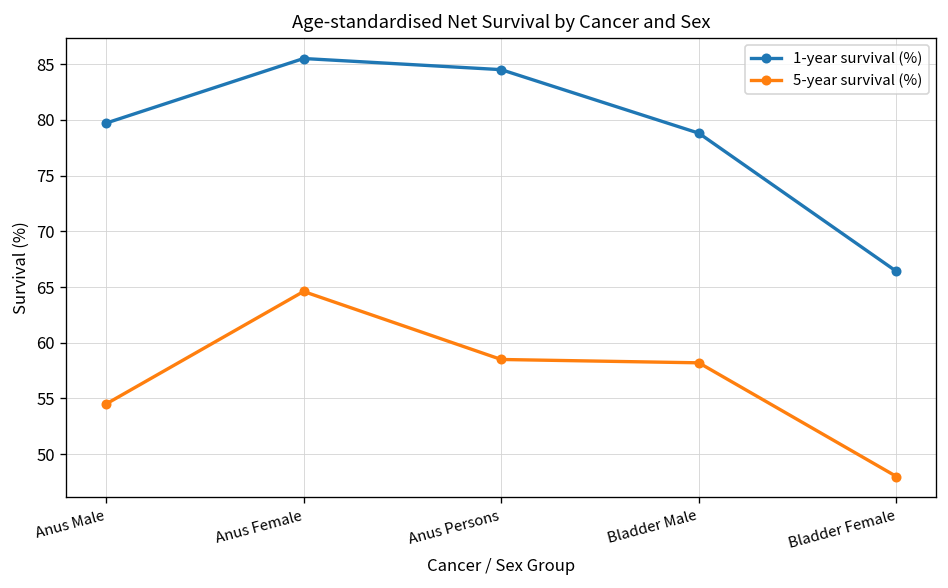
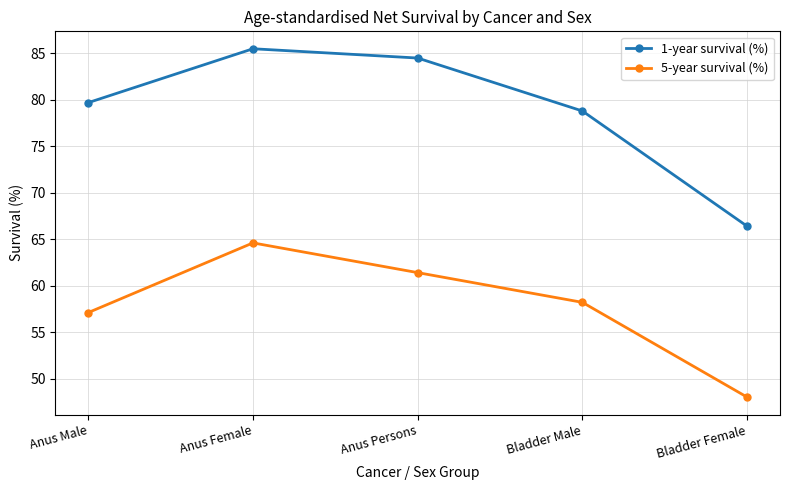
5-year survival (%), Anus Male: 55 -> 57
5-year survival (%), Anus Persons: 59 -> 61
